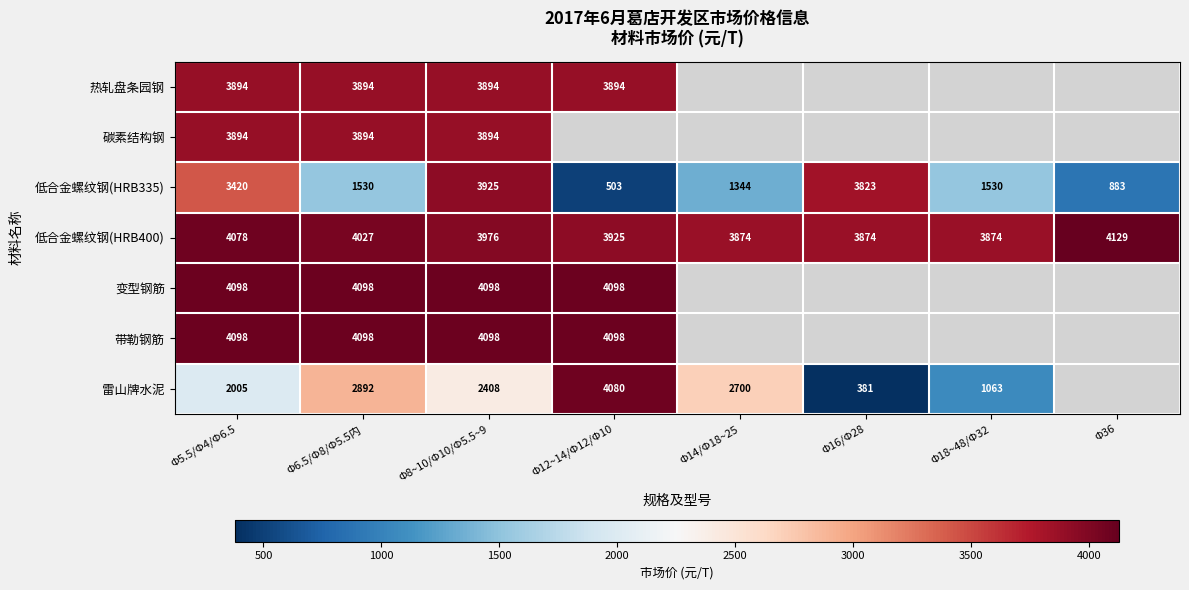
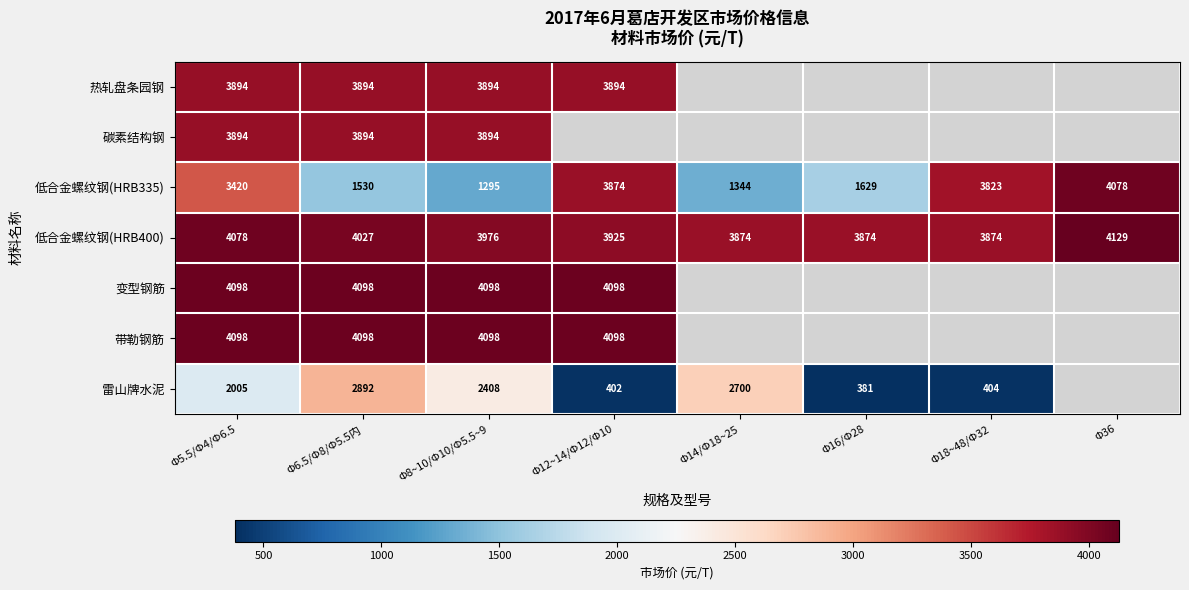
低合金螺纹钢(HRB335), Φ8~10/Φ10/Φ5.5~9: 3925 -> 1295
低合金螺纹钢(HRB335), Φ12~14/Φ12/Φ10: 503 -> 3874
低合金螺纹钢(HRB335), Φ16/Φ28: 3823 -> 1629
低合金螺纹钢(HRB335), Φ18~48/Φ32: 1530 -> 3823
低合金螺纹钢(HRB335), Φ36: 883 -> 4078
雷山牌水泥, Φ12~14/Φ12/Φ10: 4080 -> 402
雷山牌水泥, Φ18~48/Φ32: 1063 -> 404
